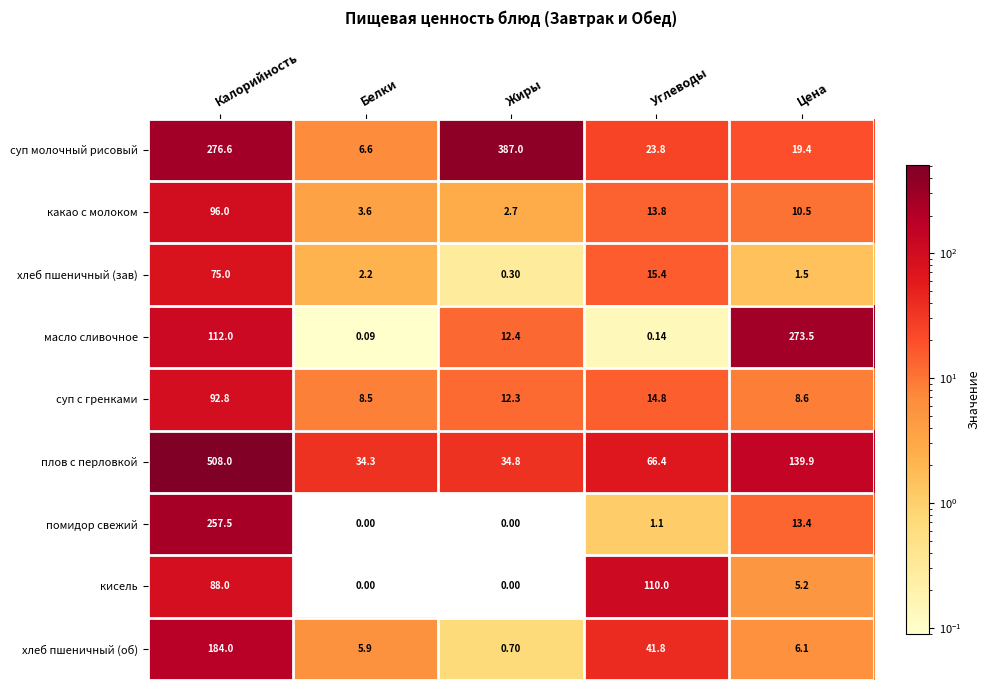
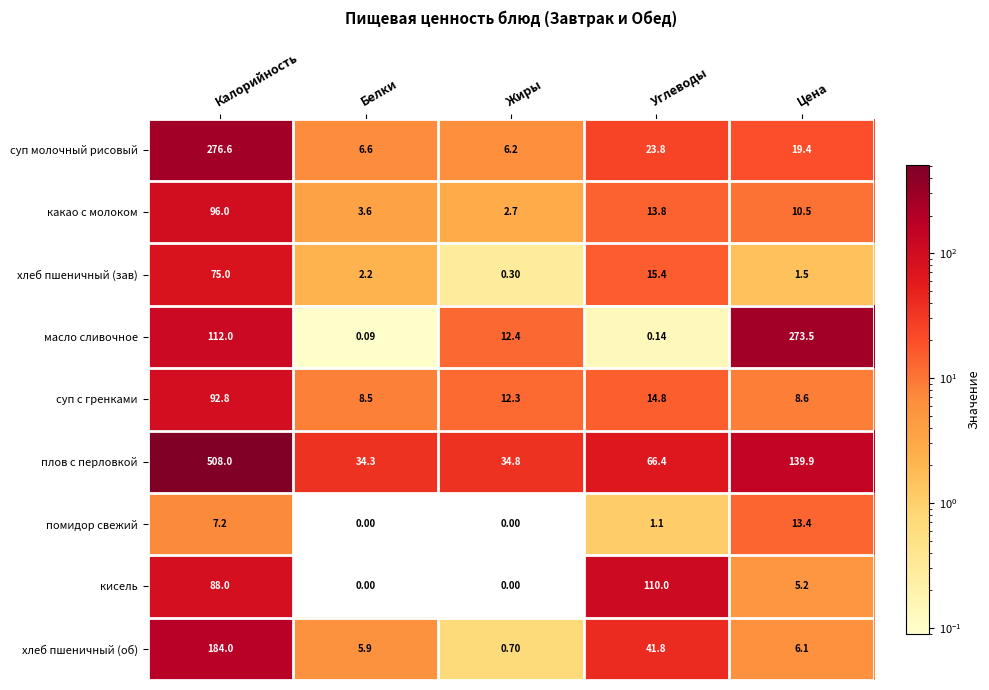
суп молочный рисовый, Жиры: 387.0 -> 6.2
помидор свежий, Калорийность: 257.5 -> 7.2
